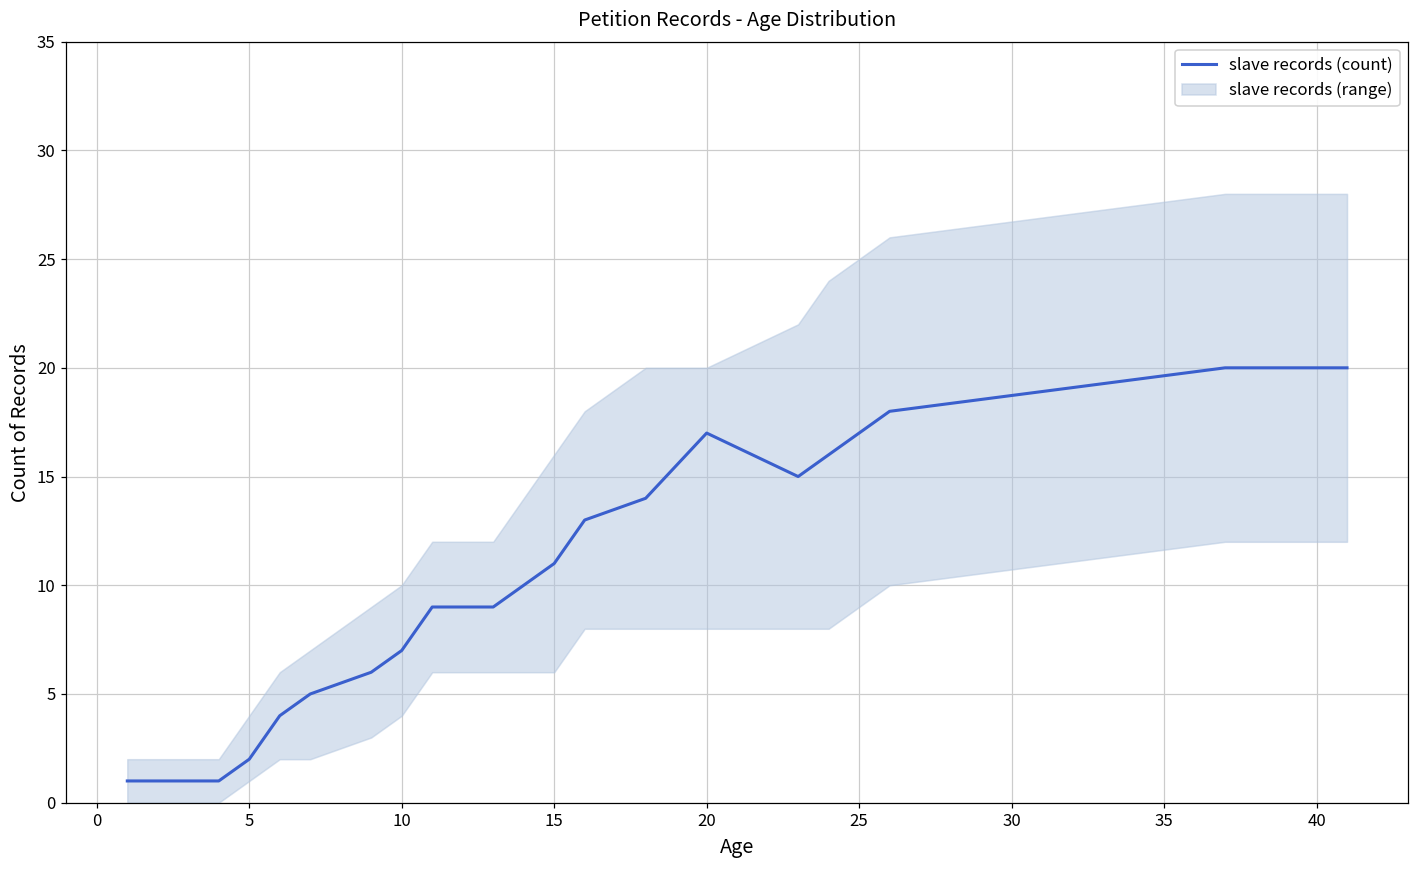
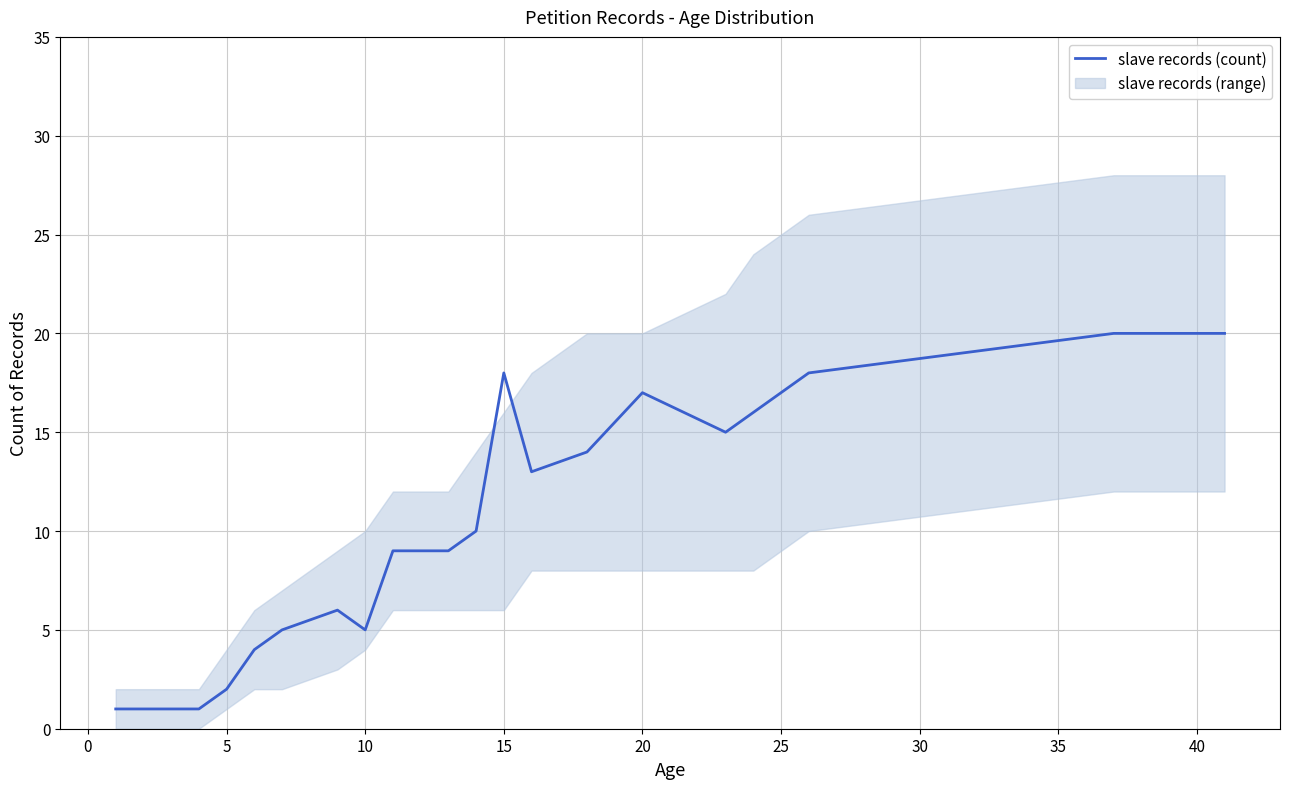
slave records (count), 10: 7 -> 5
slave records (count), 15: 11 -> 18
